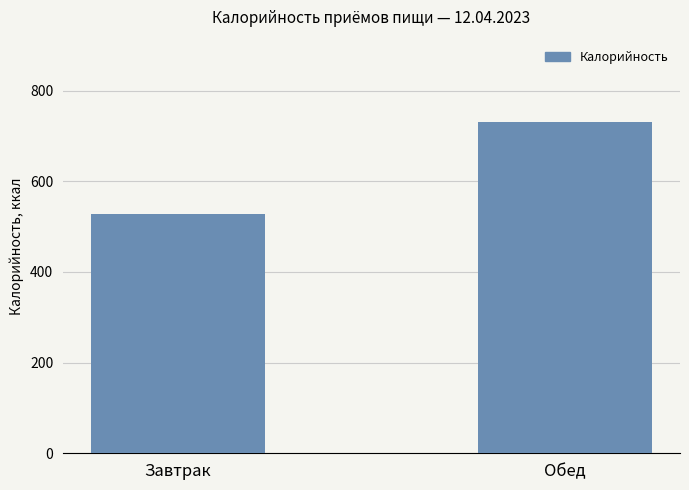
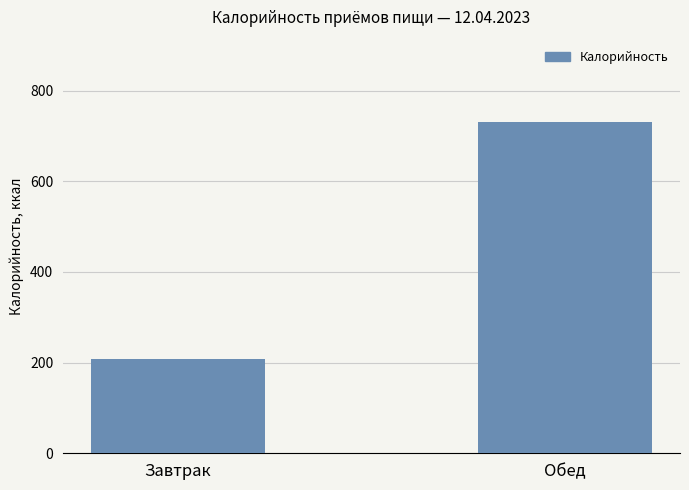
Завтрак: 530 -> 210
